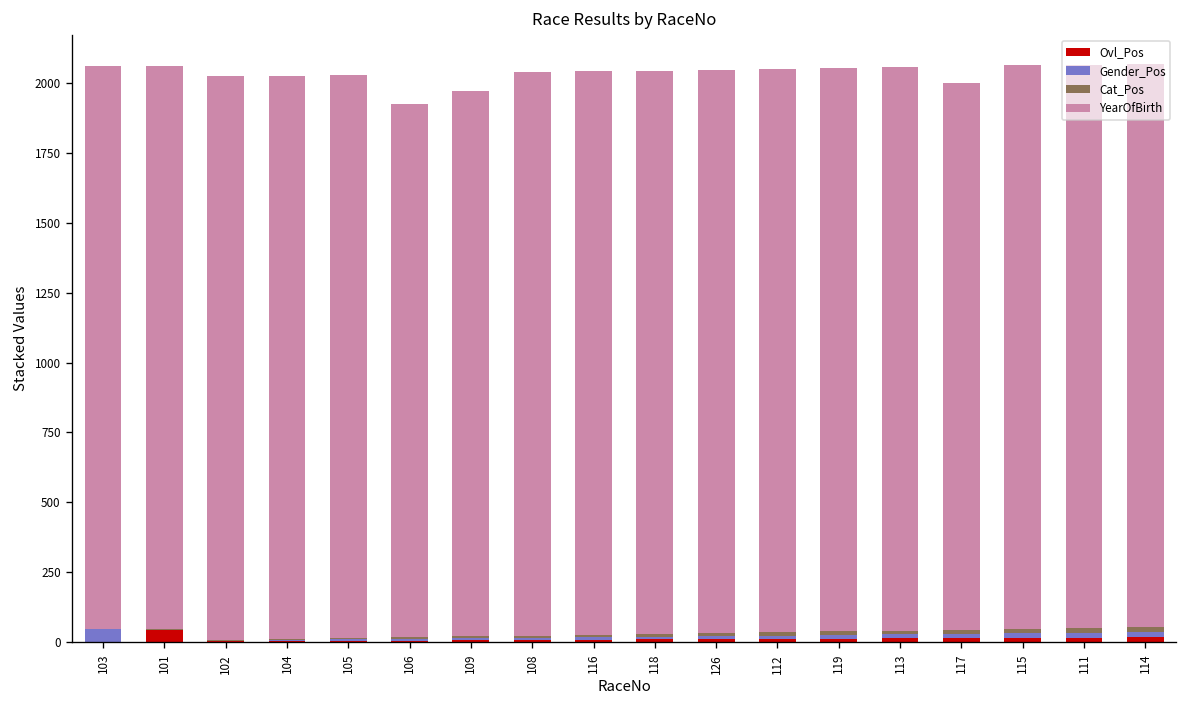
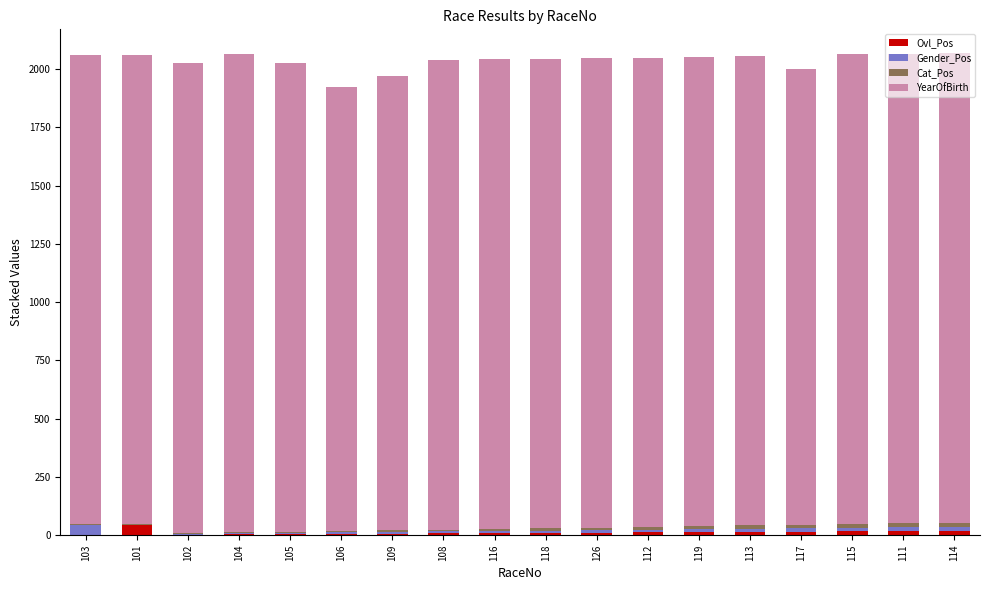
YearOfBirth, 104: 2010 -> 2050
